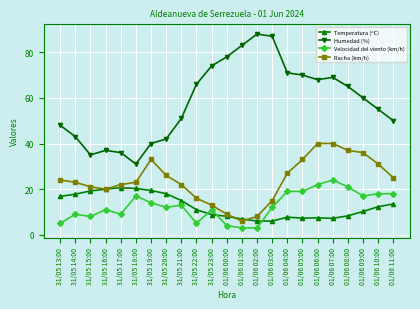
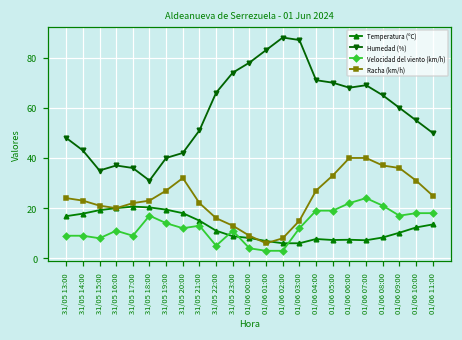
Velocidad del viento (km/h), 31/05 13:00: 5 -> 9
Racha (km/h), 31/05 19:00: 33 -> 27
Racha (km/h), 31/05 20:00: 26 -> 32
